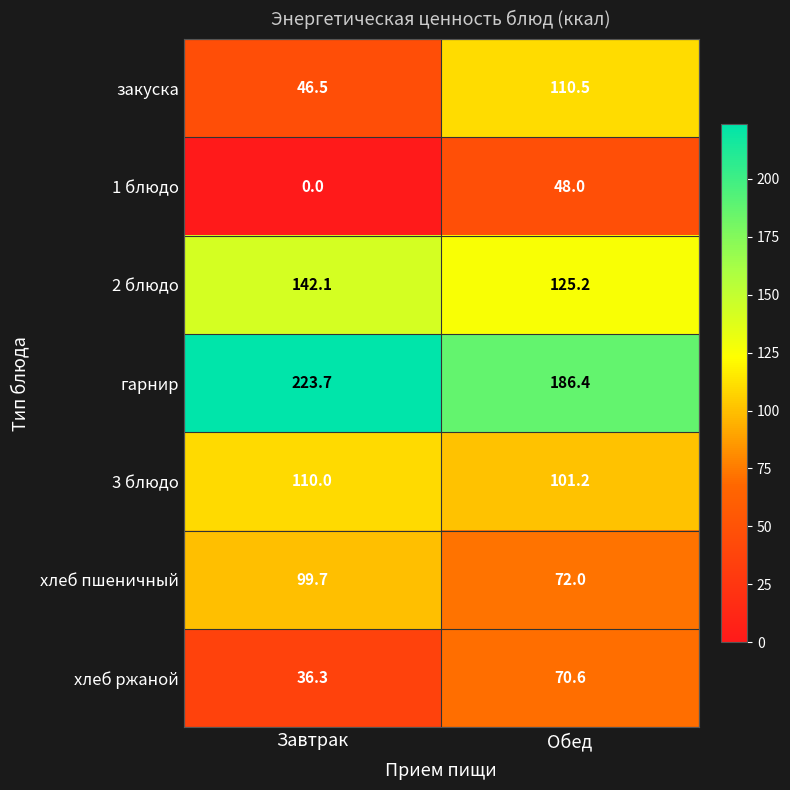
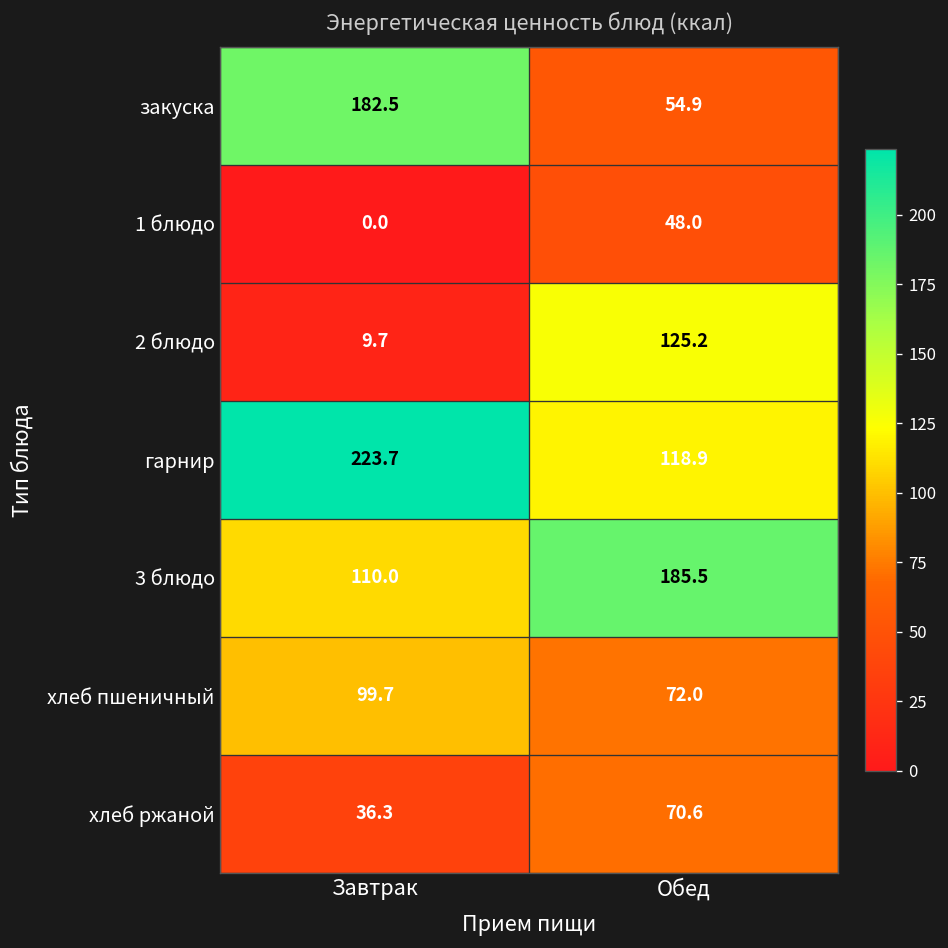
закуска, Завтрак: 46.5 -> 182.5
закуска, Обед: 110.5 -> 54.9
2 блюдо, Завтрак: 142.1 -> 9.7
гарнир, Обед: 186.4 -> 118.9
3 блюдо, Обед: 101.2 -> 185.5
